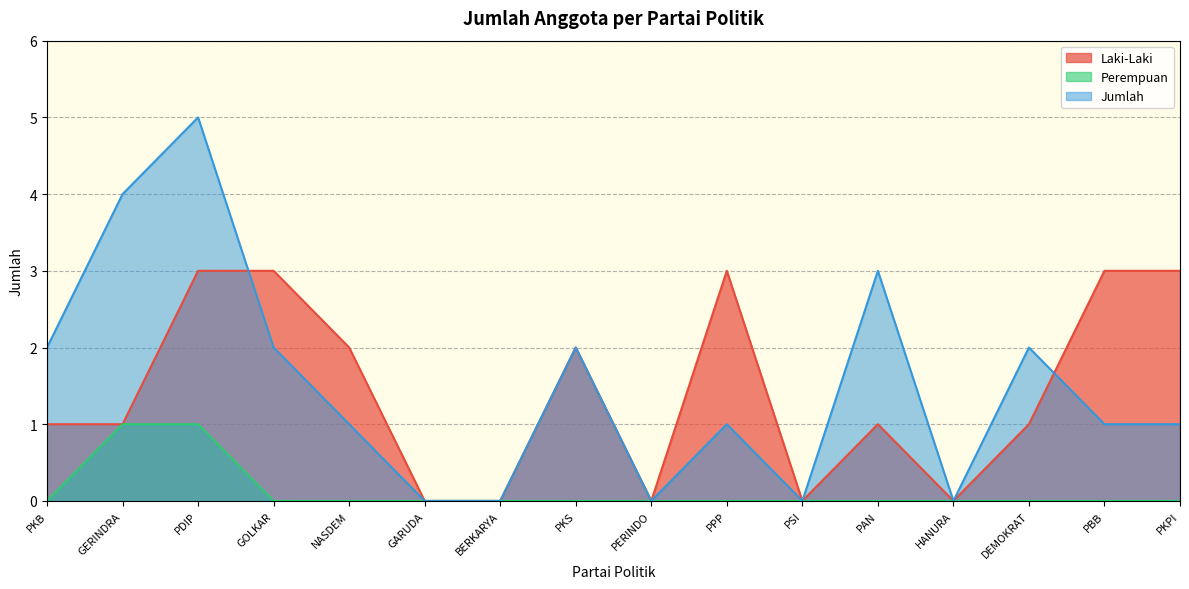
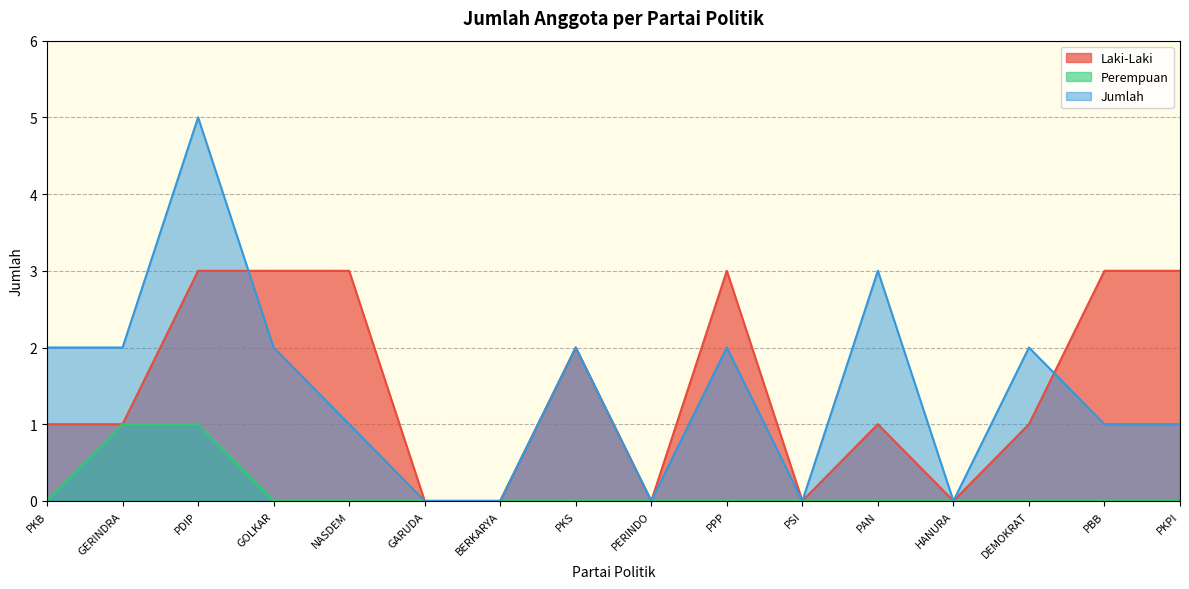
Jumlah, GERINDRA: 4 -> 2
Laki-Laki, NASDEM: 2 -> 3
Jumlah, PPP: 1 -> 2
